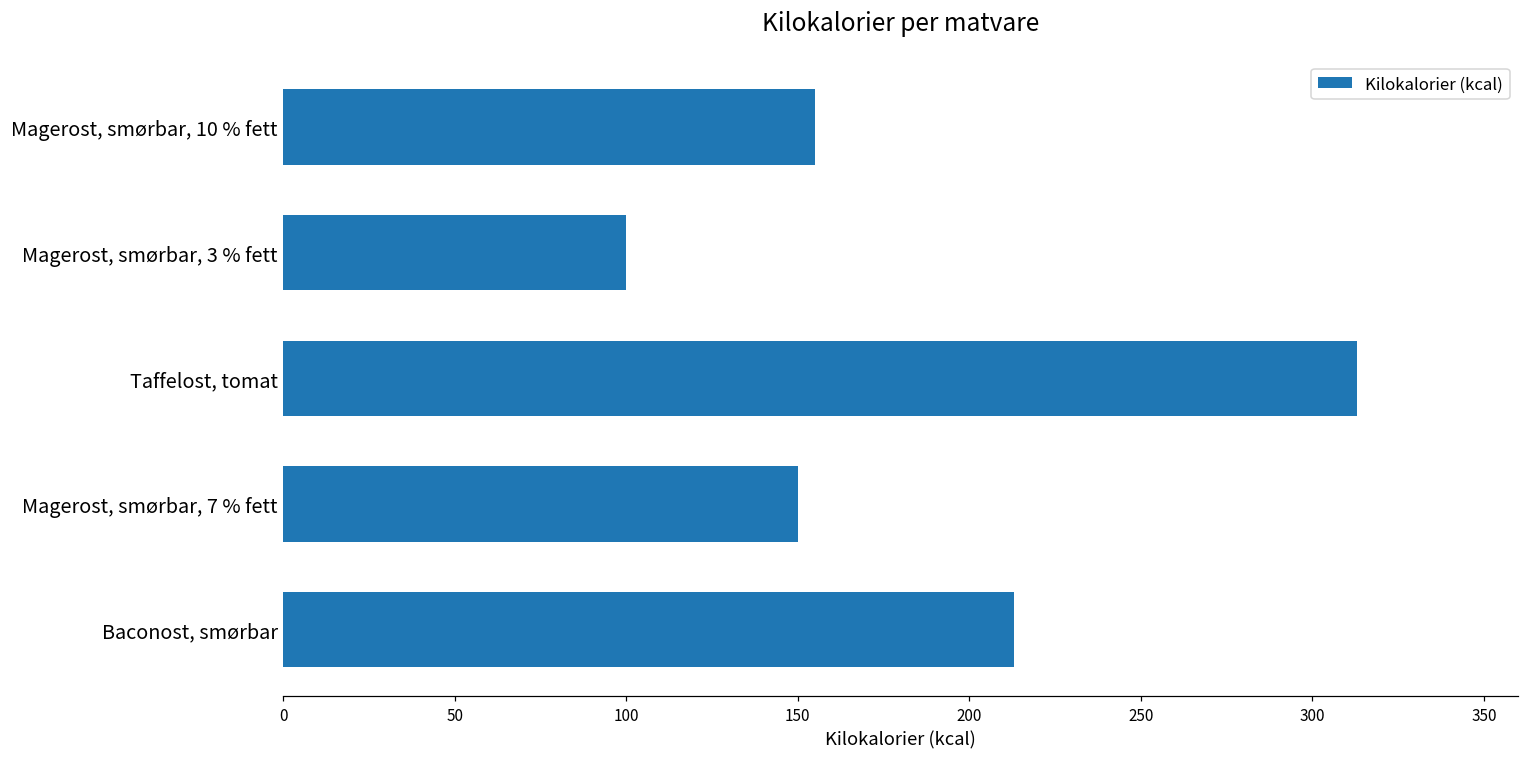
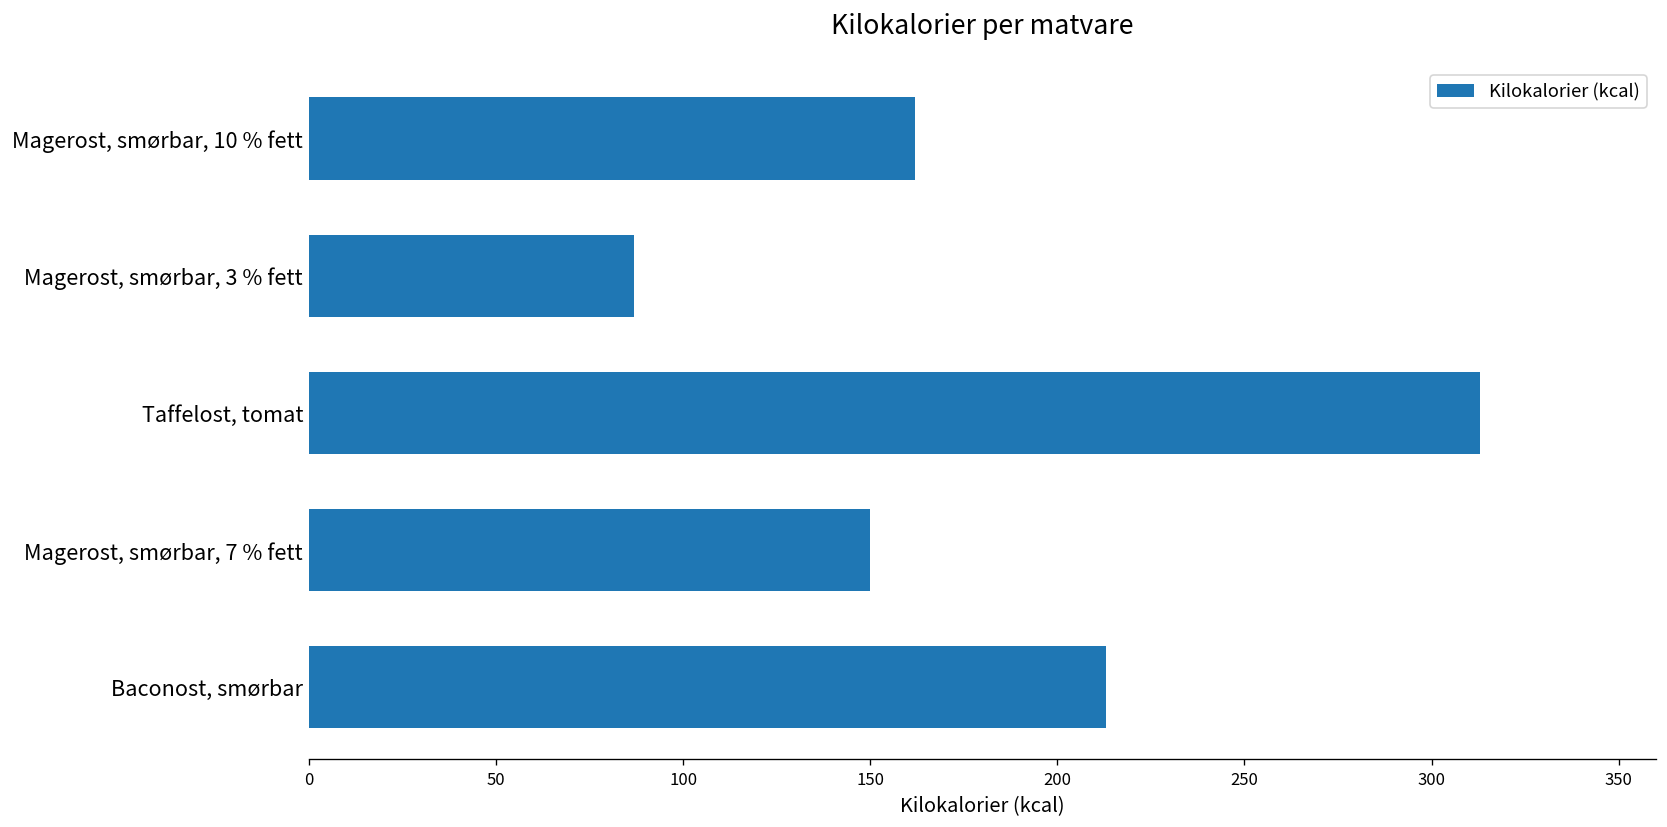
Magerost, smørbar, 10 % fett: 155 -> 162
Magerost, smørbar, 3 % fett: 100 -> 87
